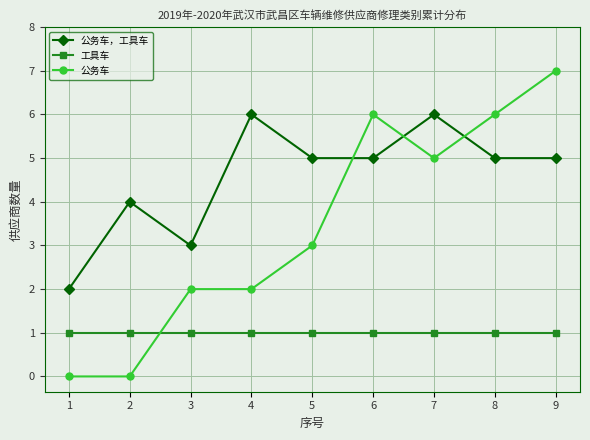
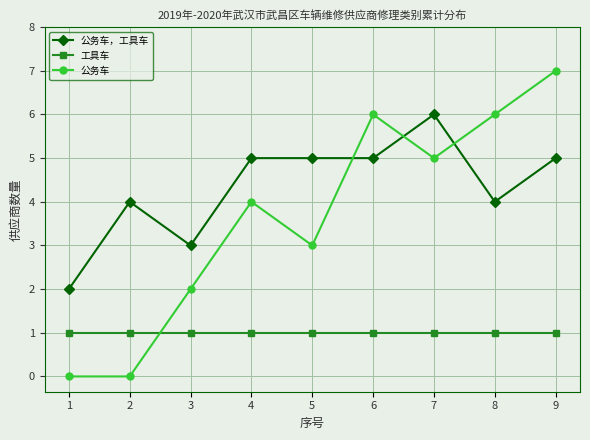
公务车，工具车, 4: 6 -> 5
公务车, 4: 2 -> 4
公务车，工具车, 8: 5 -> 4
